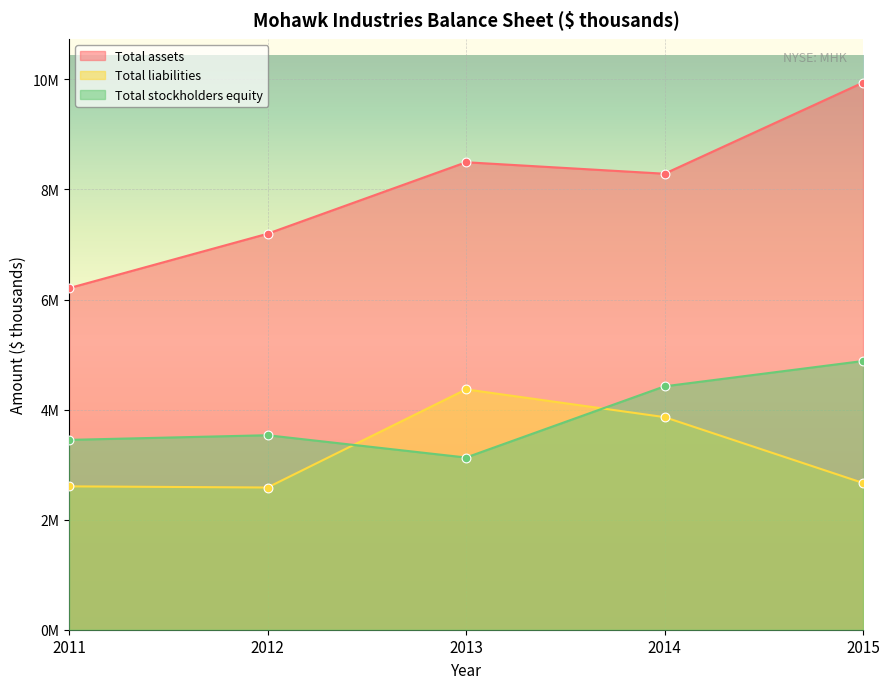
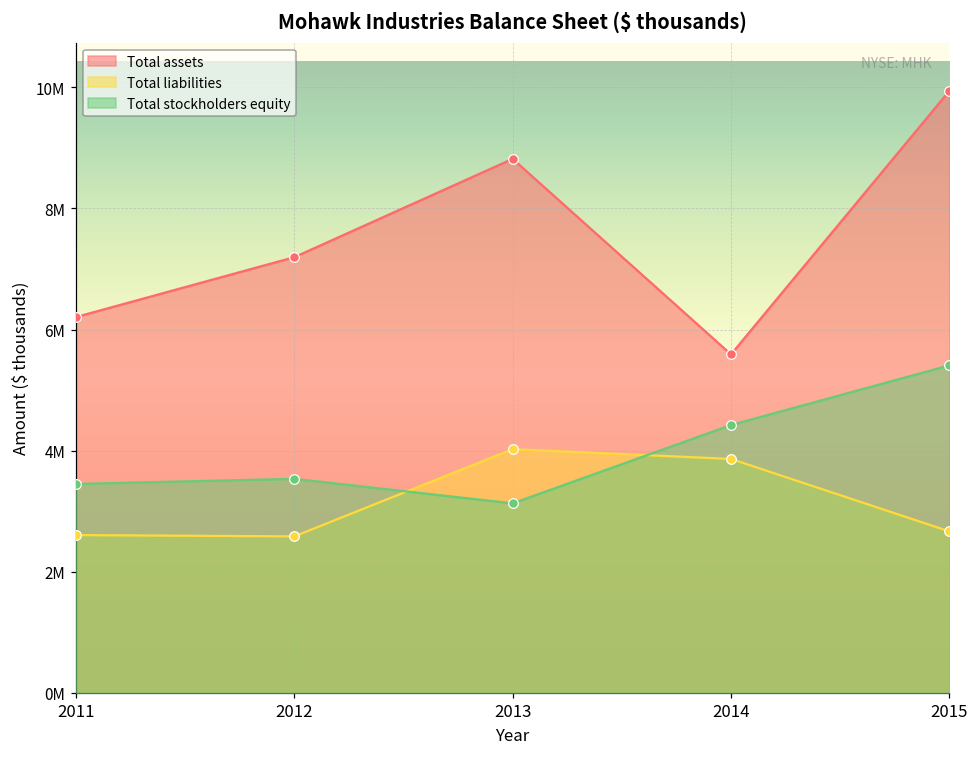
Total assets, 2013: 8500000 -> 8800000
Total liabilities, 2013: 4400000 -> 4000000
Total assets, 2014: 8300000 -> 5600000
Total stockholders equity, 2015: 4900000 -> 5400000
